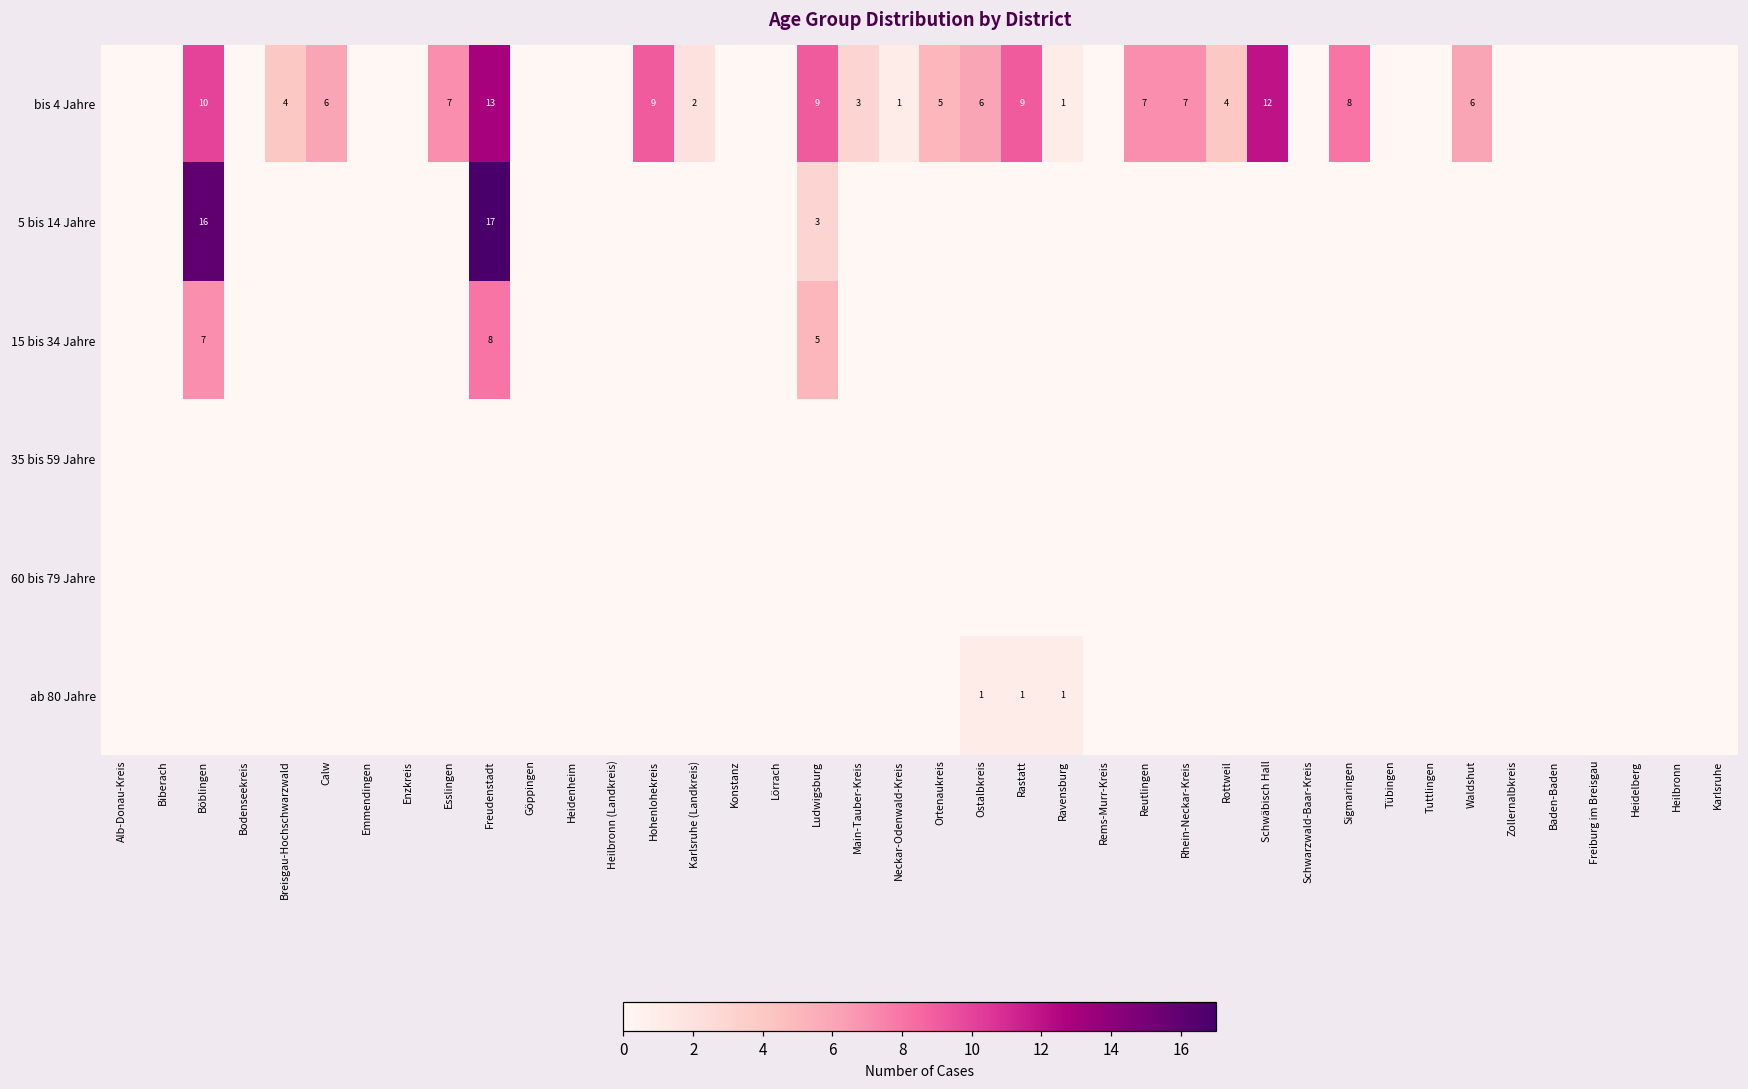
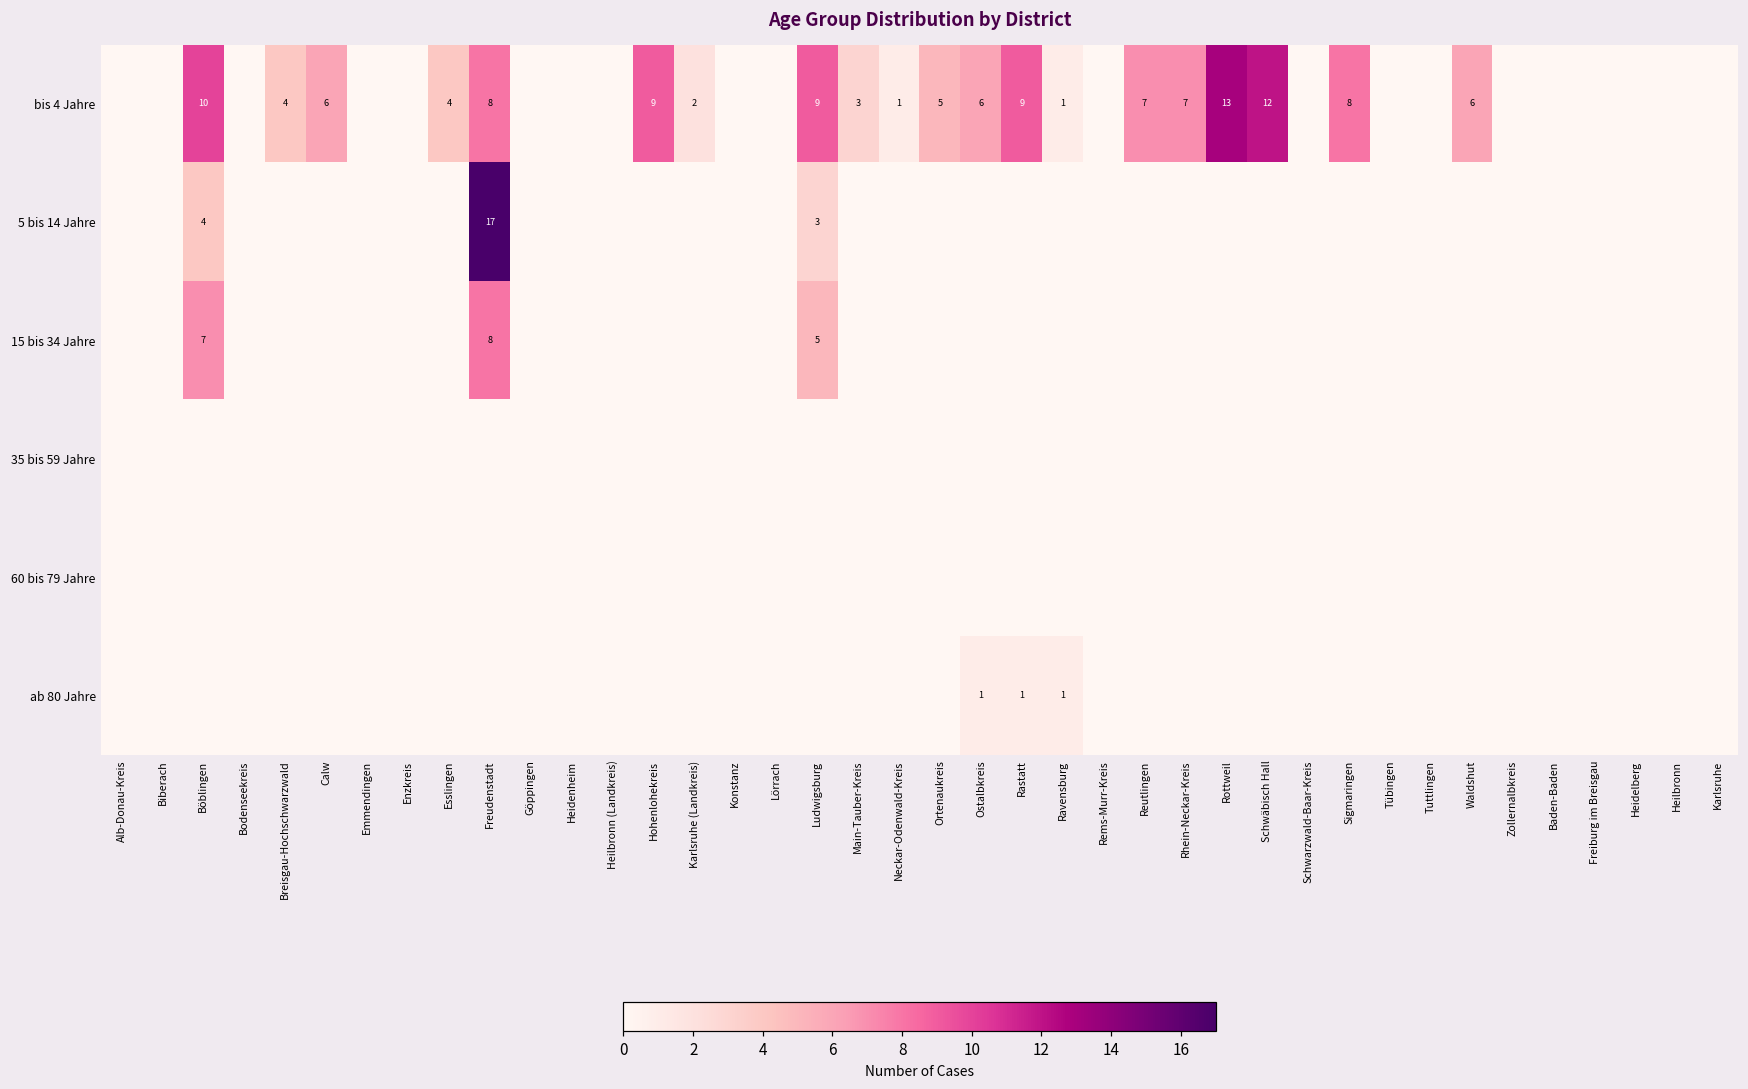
bis 4 Jahre, Esslingen: 7 -> 4
bis 4 Jahre, Freudenstadt: 13 -> 8
bis 4 Jahre, Rottweil: 4 -> 13
5 bis 14 Jahre, Böblingen: 16 -> 4
